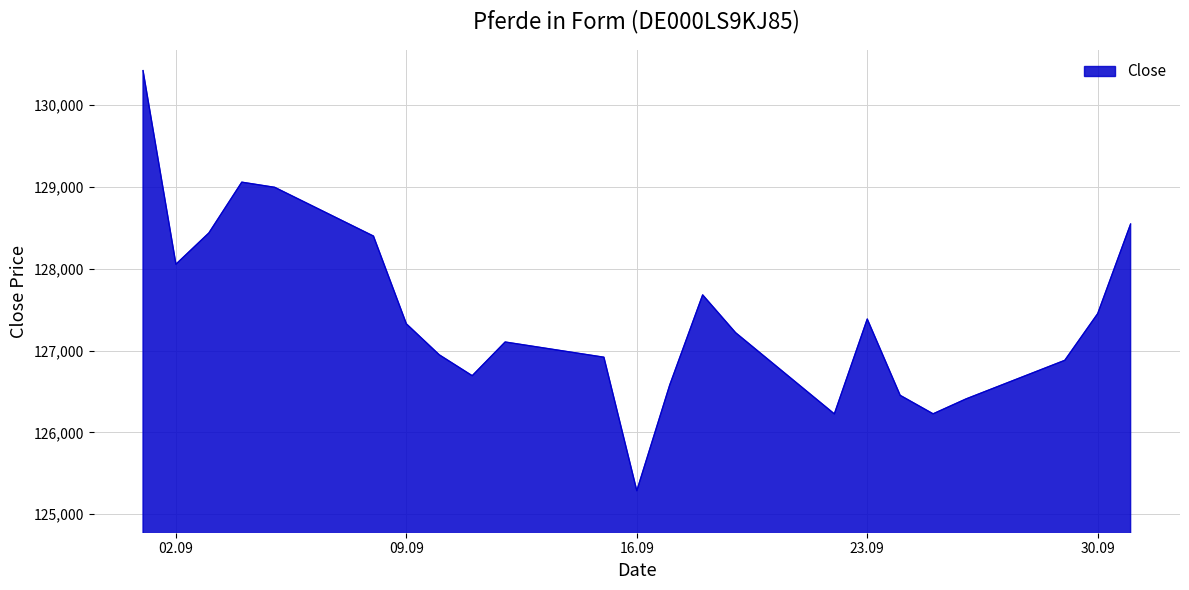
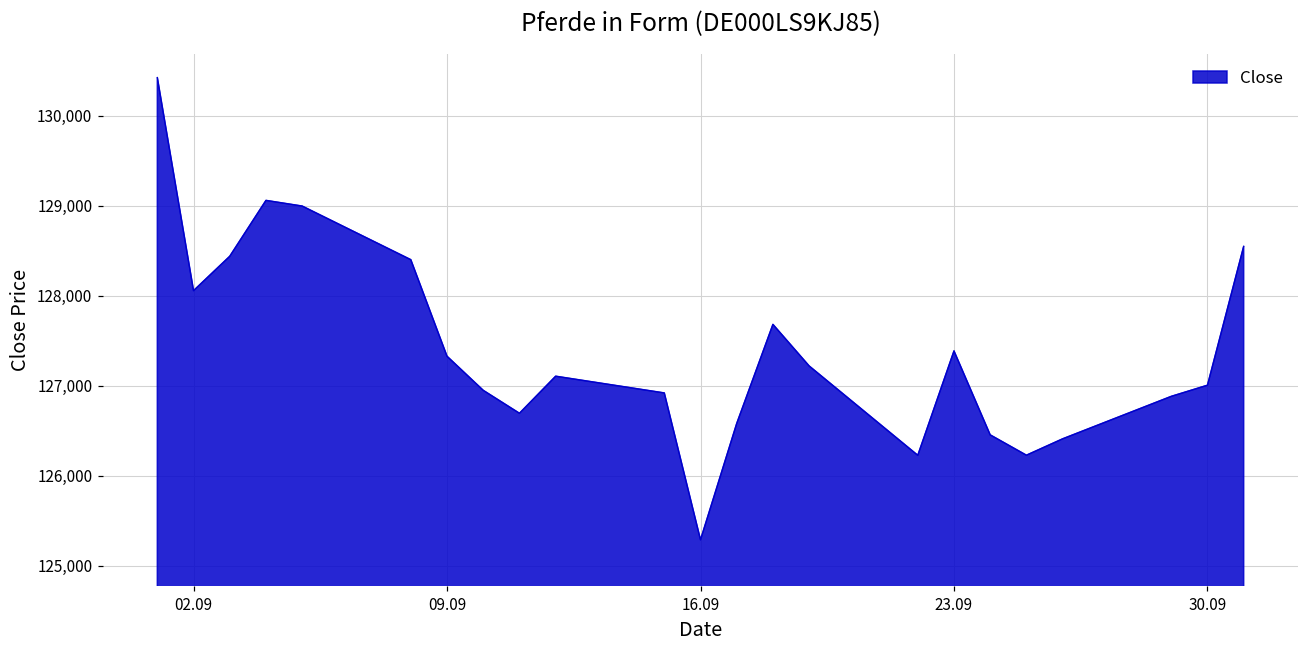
30.09: 127,500 -> 127,000
